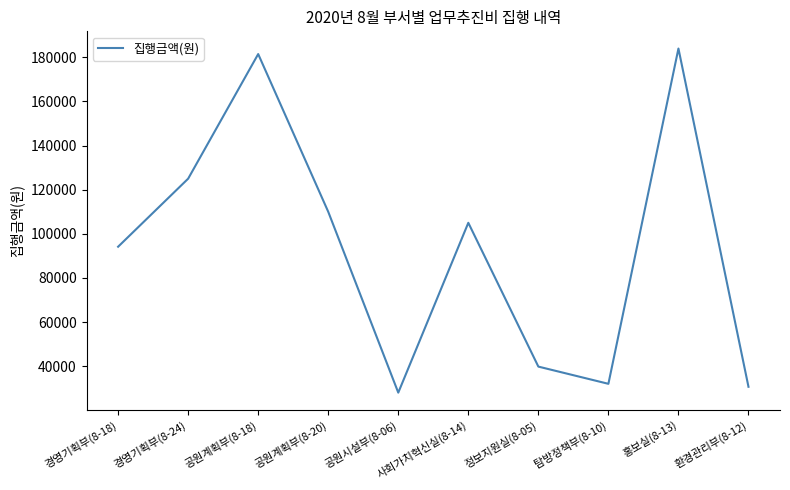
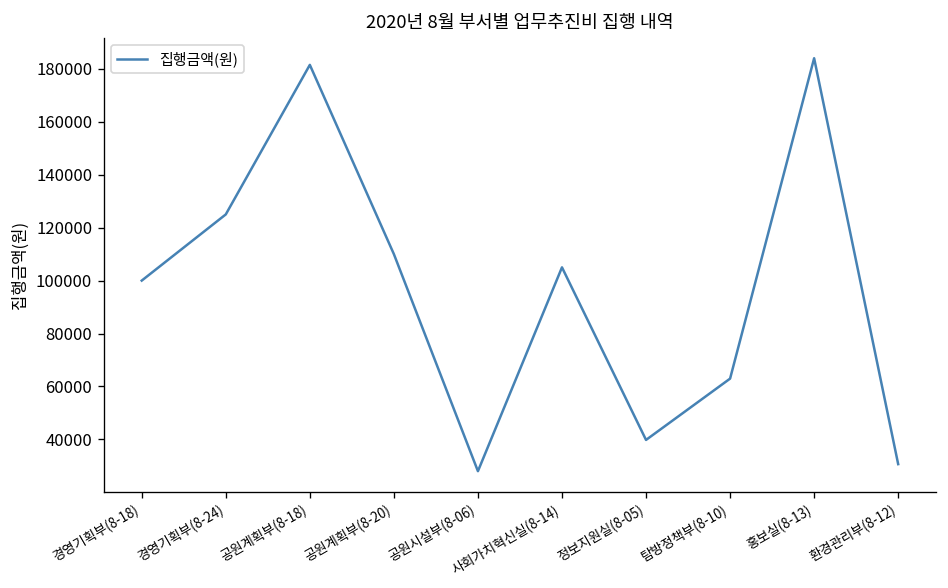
경영기획부(8-18): 94000 -> 100000
탐방정책부(8-10): 32000 -> 63000
